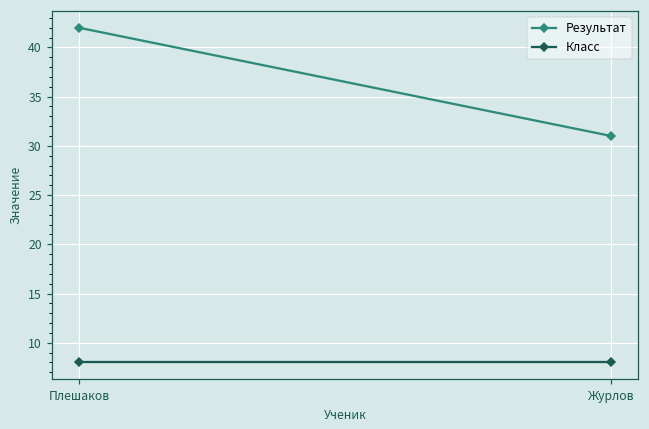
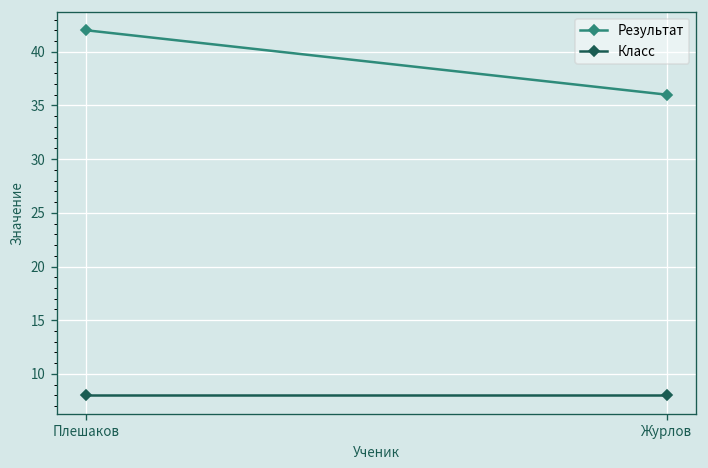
Результат, Журлов: 31 -> 36
